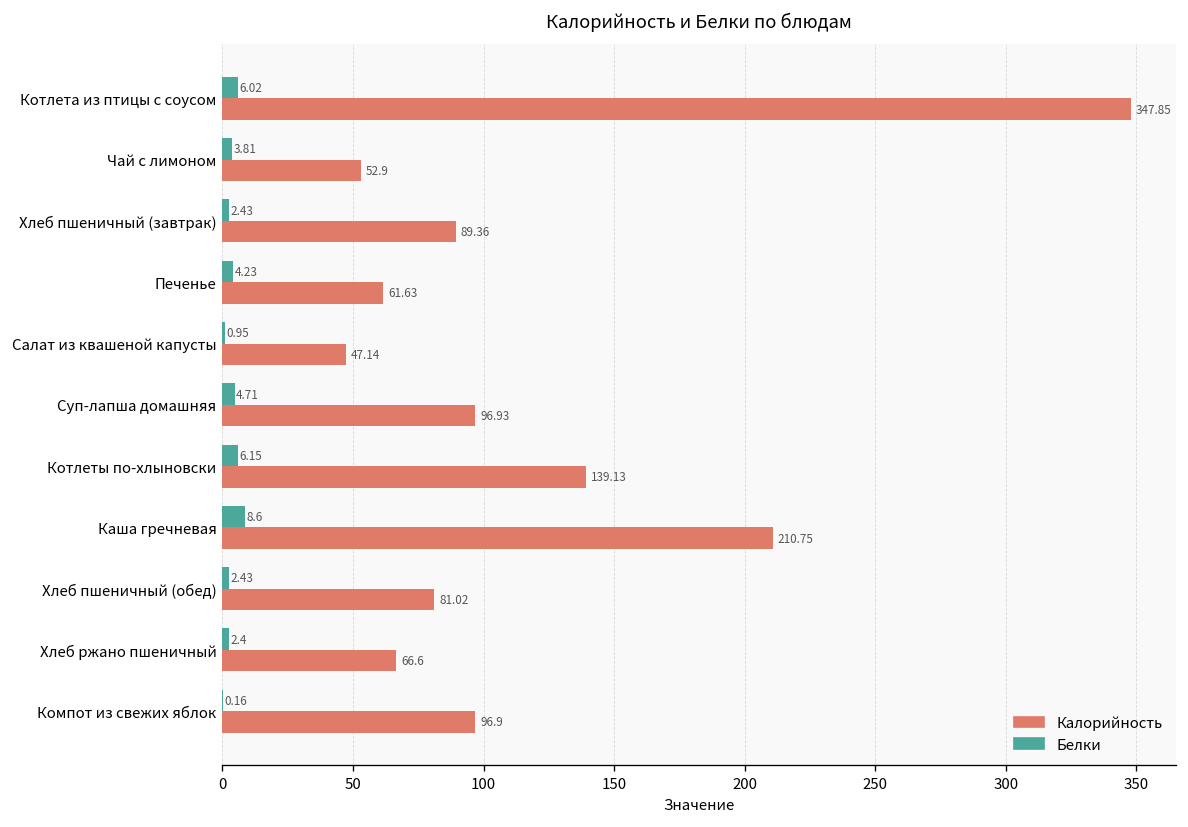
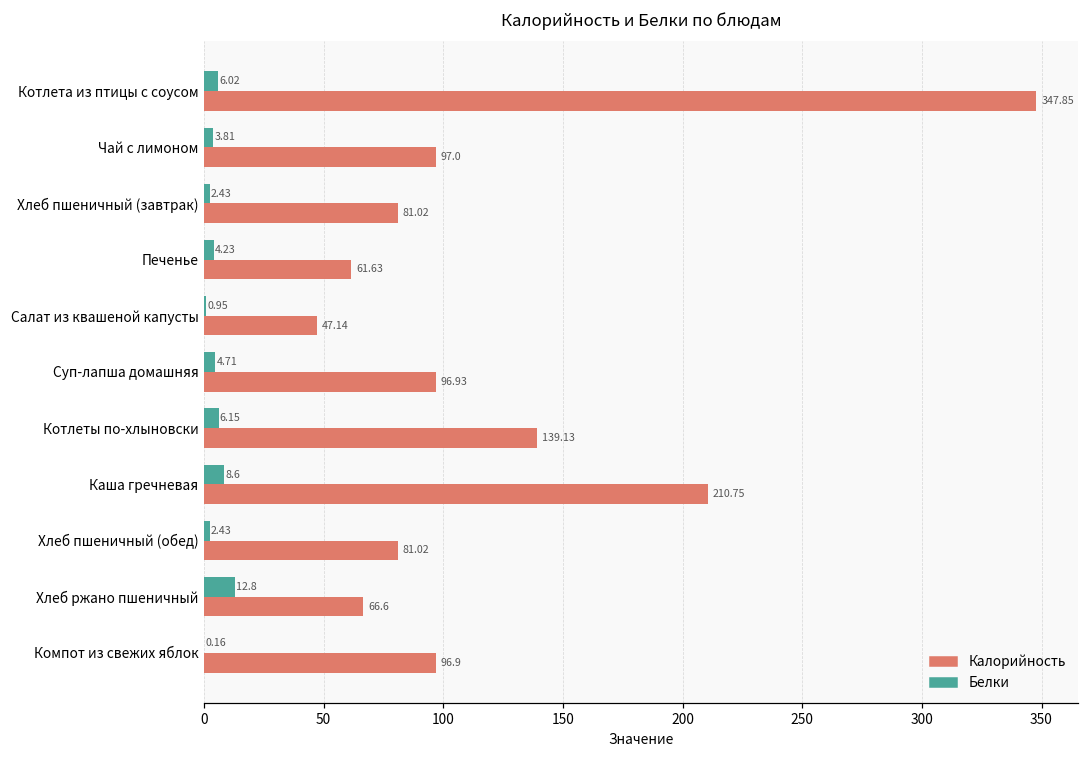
Калорийность, Чай с лимоном: 52.9 -> 97.0
Калорийность, Хлеб пшеничный (завтрак): 89.36 -> 81.02
Белки, Хлеб ржано пшеничный: 2.4 -> 12.8
